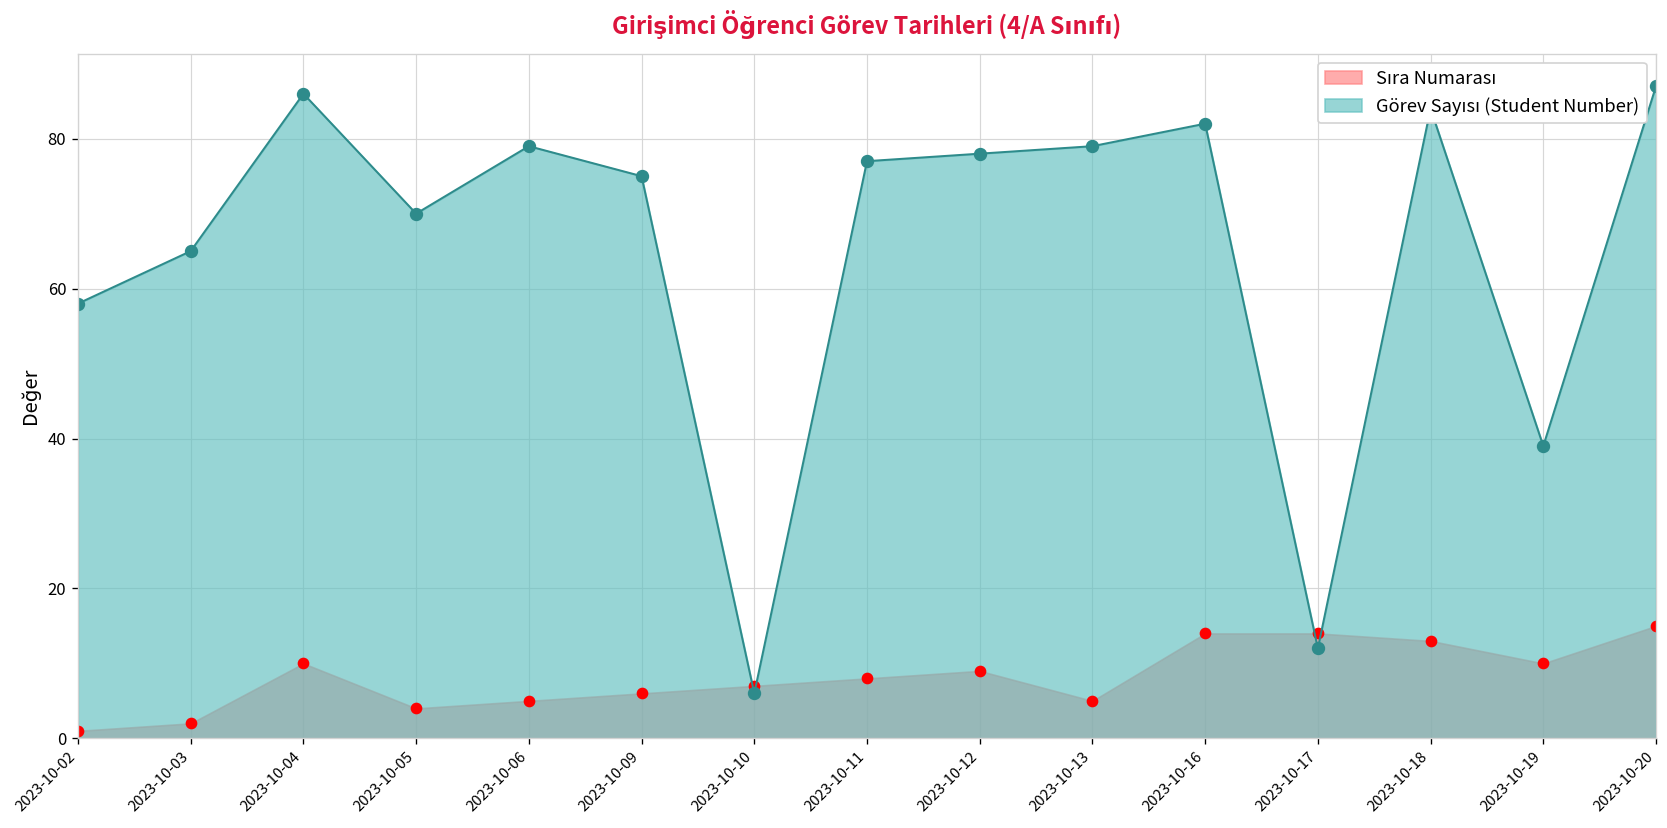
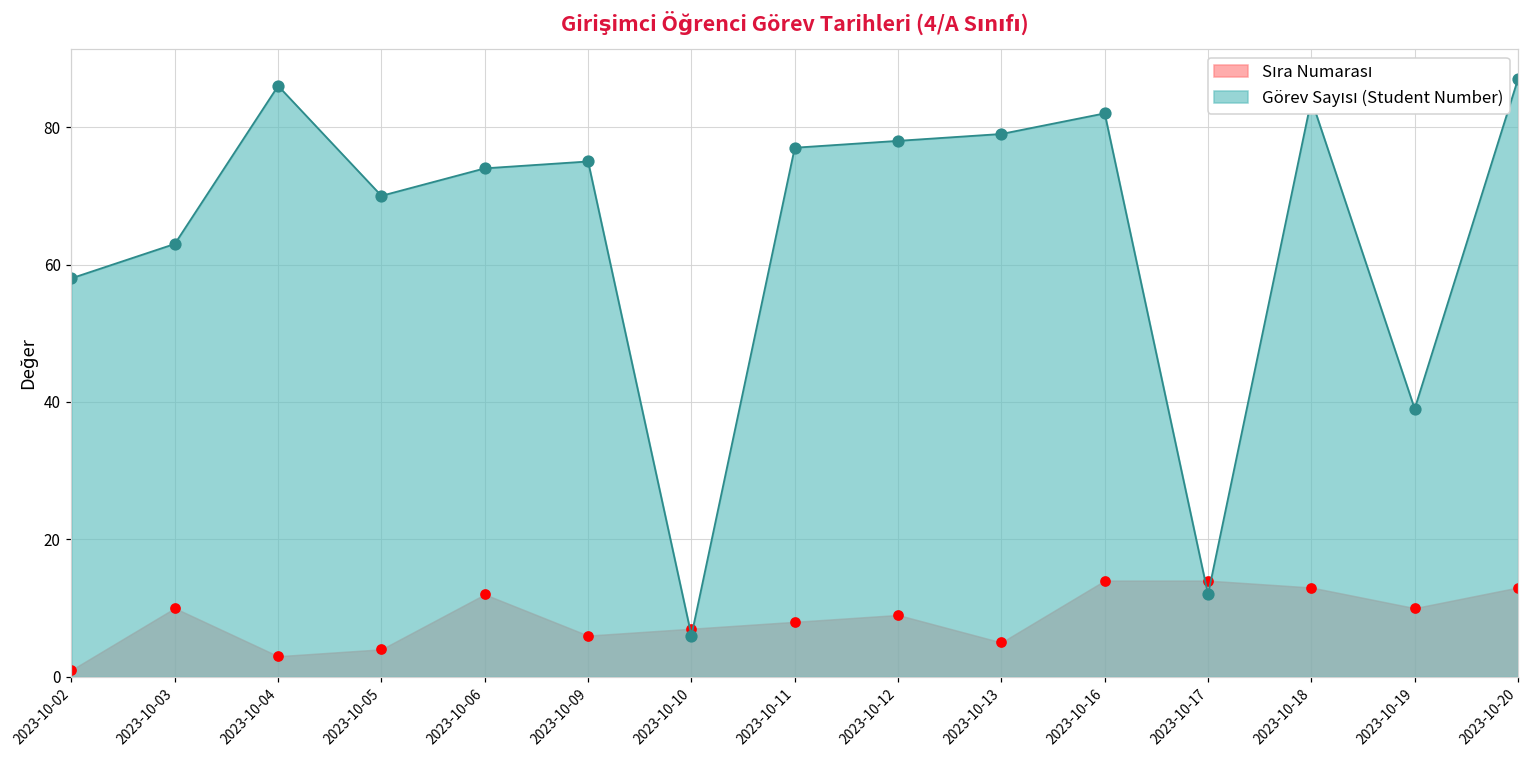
Sıra Numarası, 2023-10-03: 2 -> 10
Görev Sayısı (Student Number), 2023-10-03: 65 -> 63
Sıra Numarası, 2023-10-04: 10 -> 3
Sıra Numarası, 2023-10-06: 5 -> 12
Görev Sayısı (Student Number), 2023-10-06: 79 -> 74
Sıra Numarası, 2023-10-20: 15 -> 13
